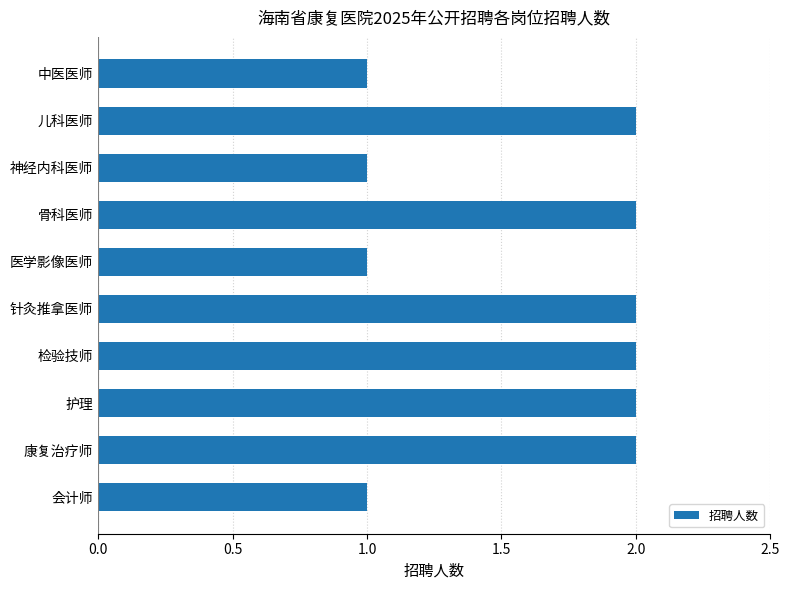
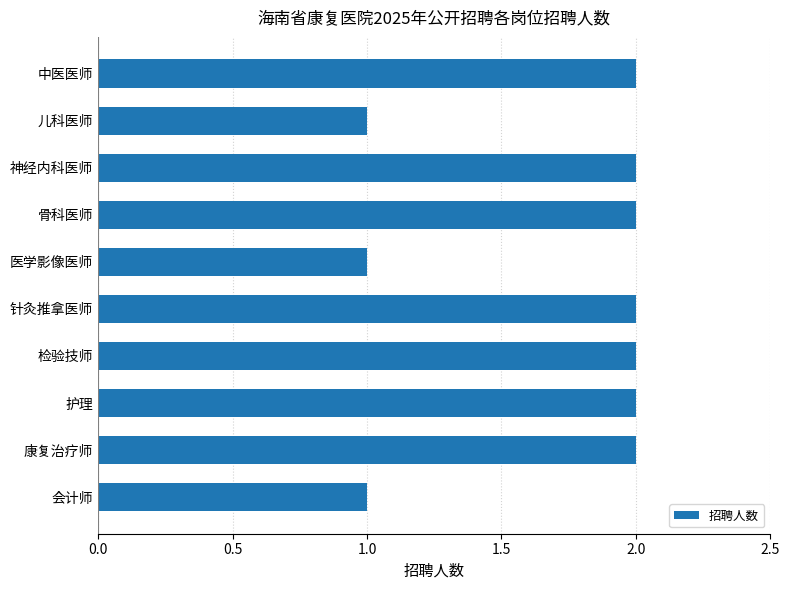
中医医师: 1 -> 2
儿科医师: 2 -> 1
神经内科医师: 1 -> 2
